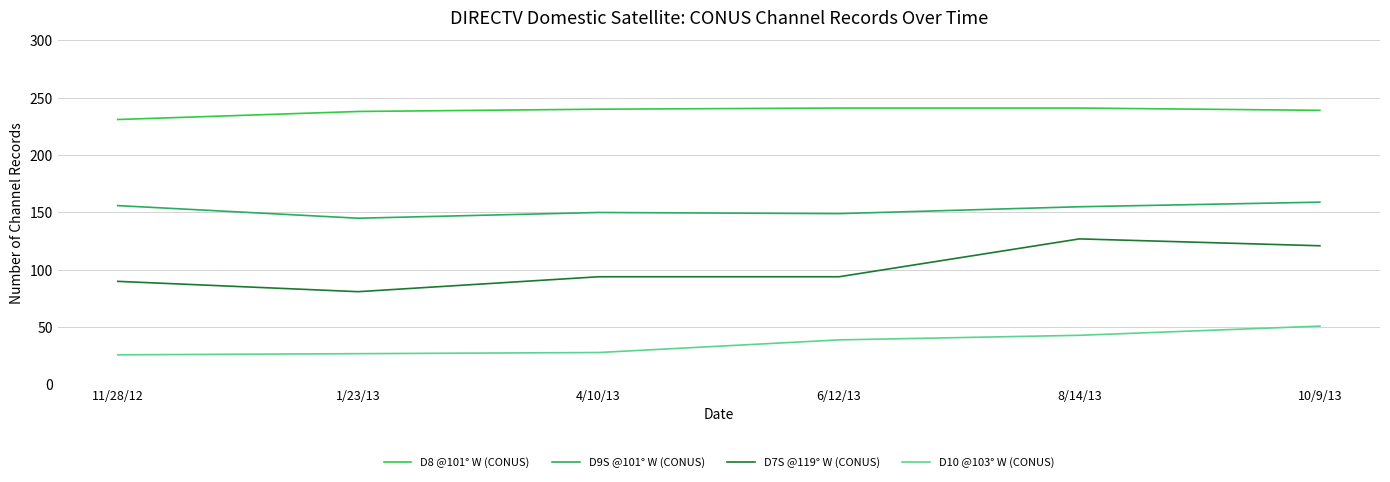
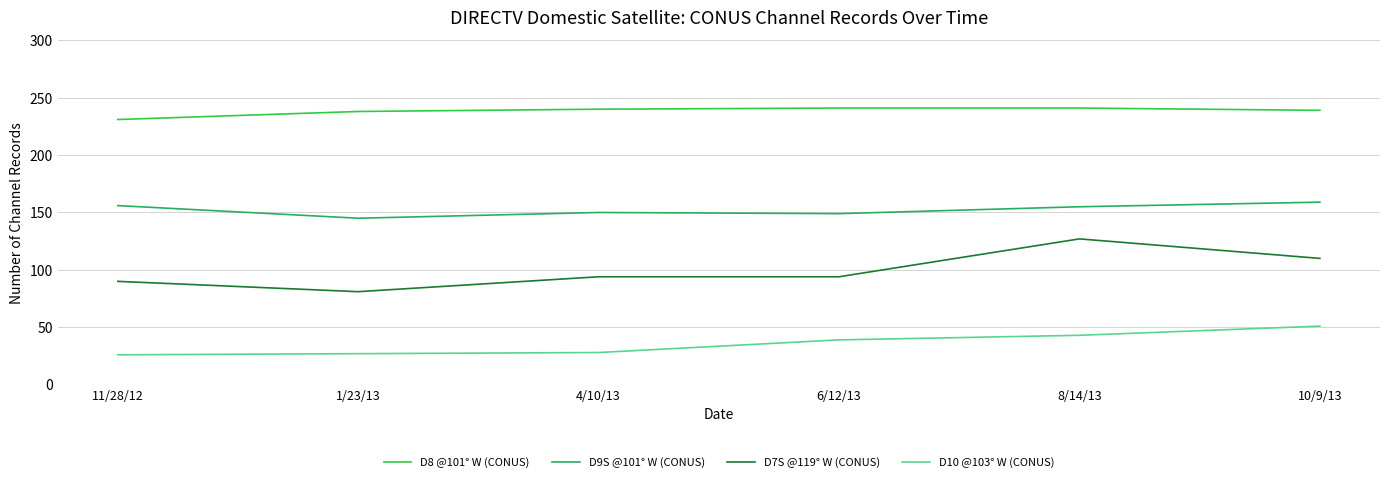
D7S @119° W (CONUS), 10/9/13: 121 -> 110
